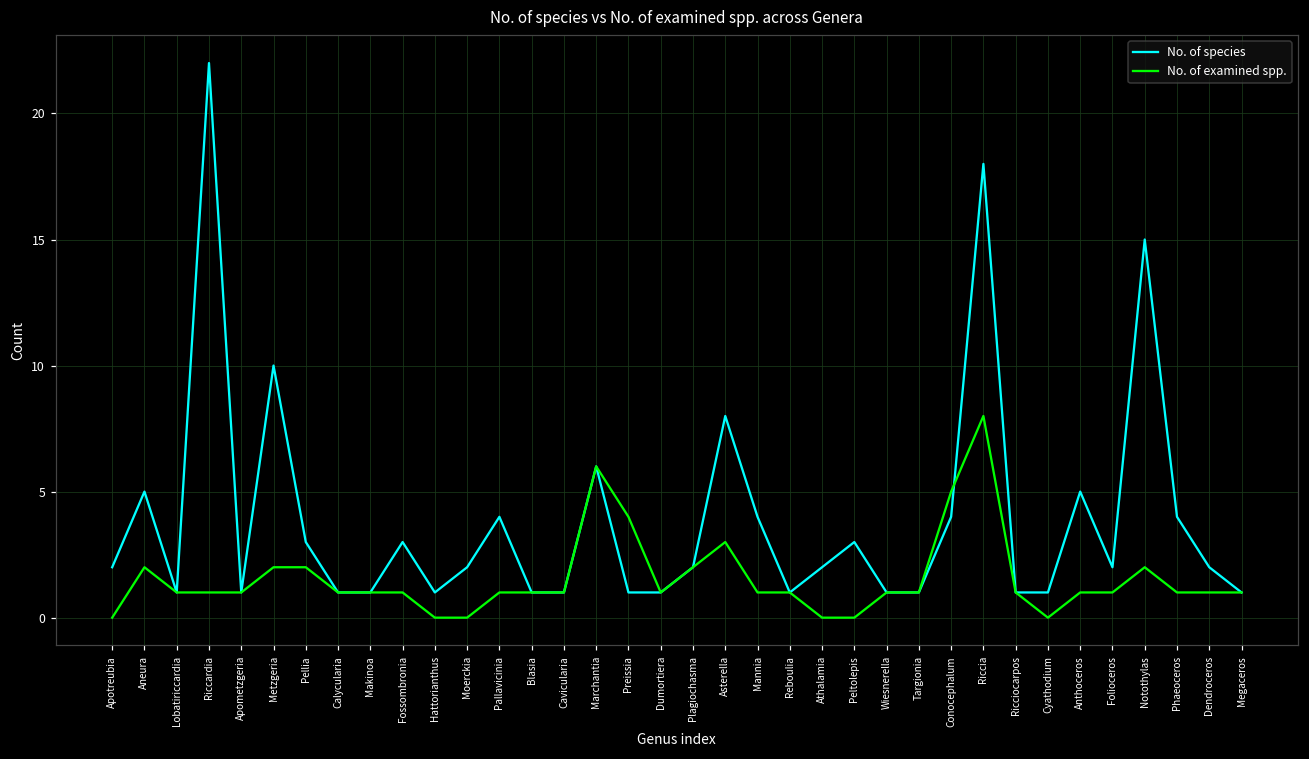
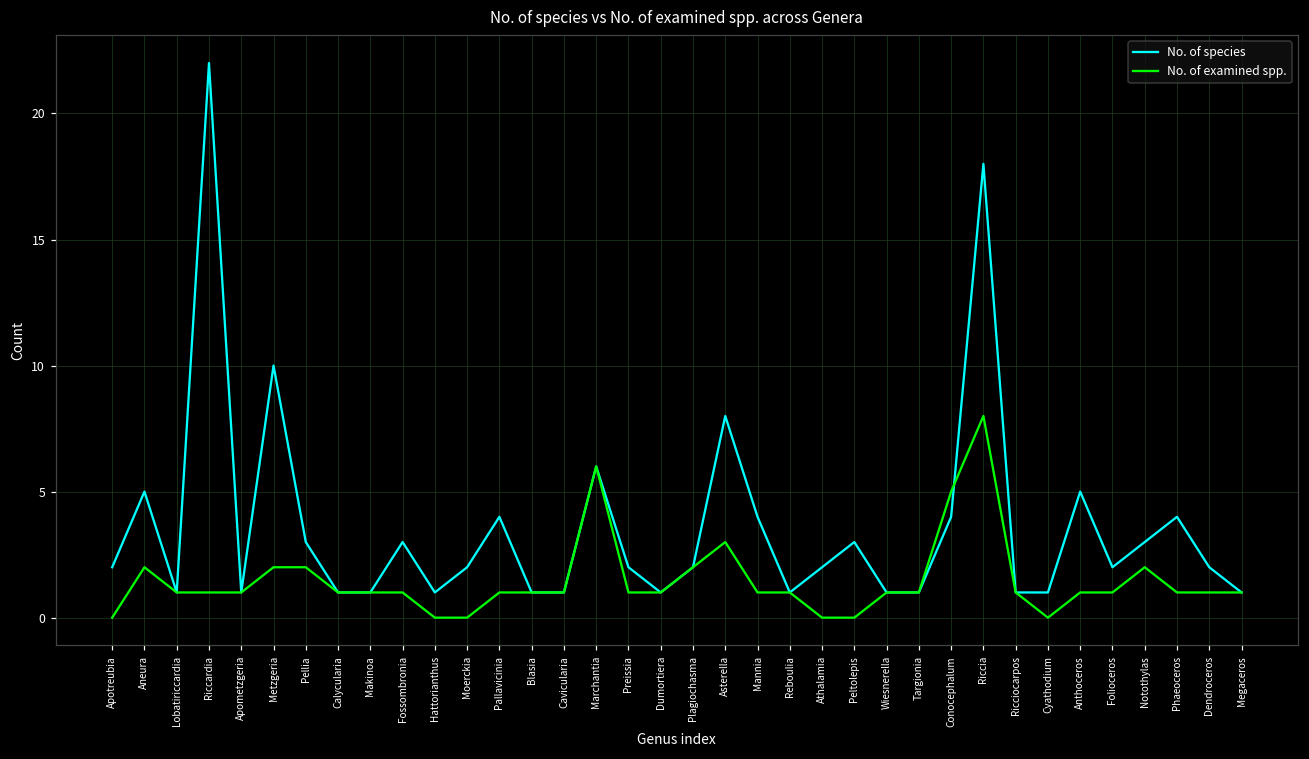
No. of species, Preissia: 1 -> 2
No. of examined spp., Preissia: 4 -> 1
No. of species, Notothylas: 15 -> 3
